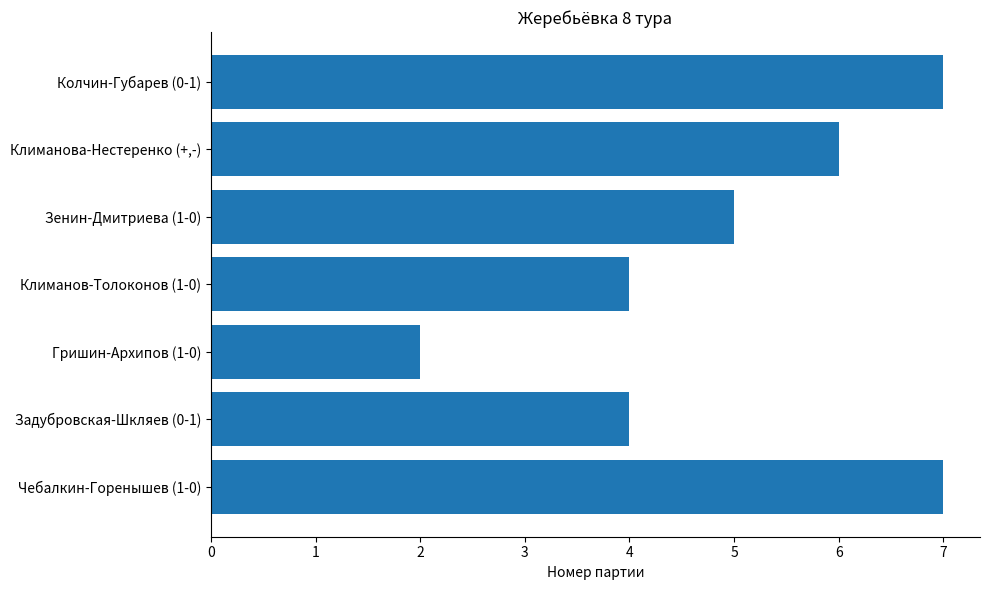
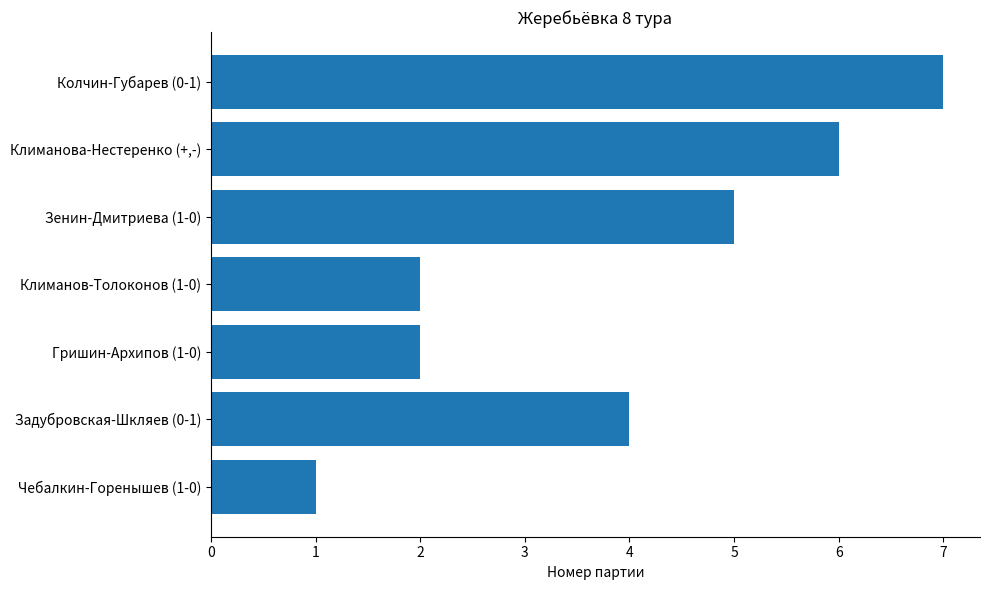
Климанов-Толоконов (1-0): 4 -> 2
Чебалкин-Горенышев (1-0): 7 -> 1
